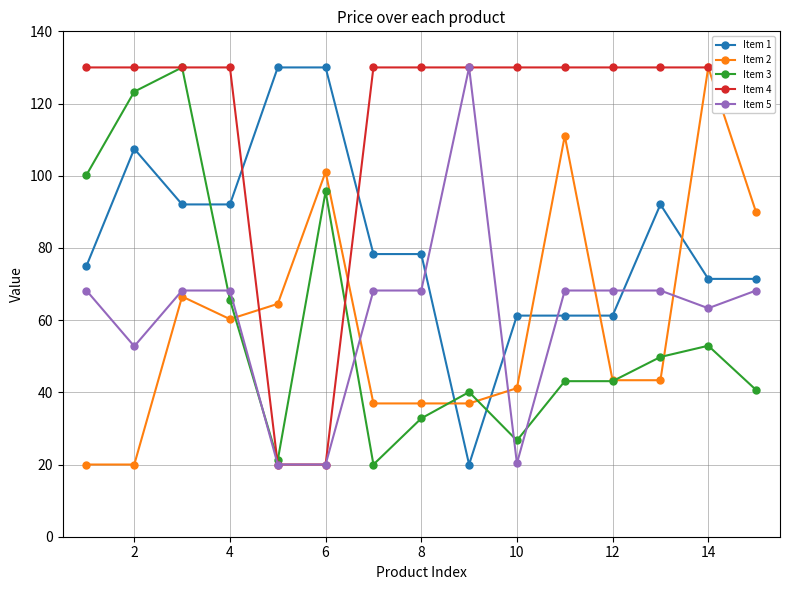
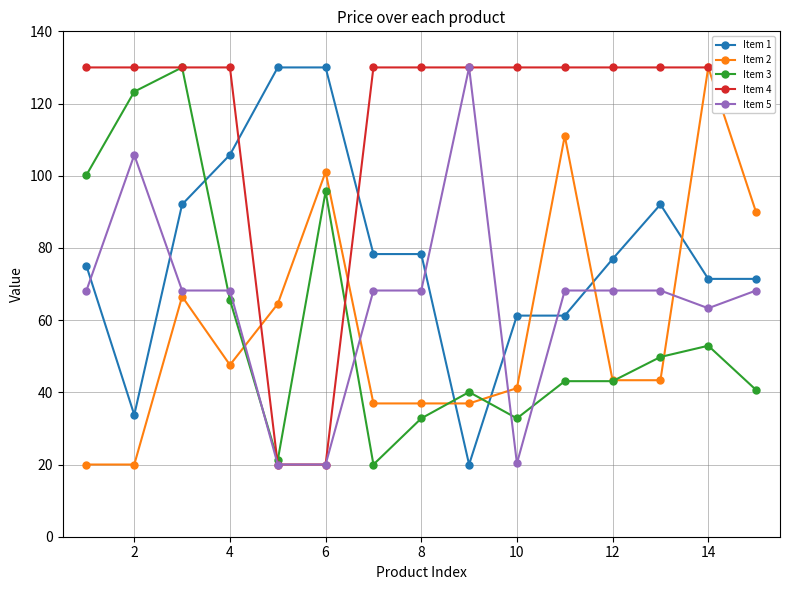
Item 1, 2: 107 -> 34
Item 5, 2: 53 -> 106
Item 1, 4: 92 -> 106
Item 2, 4: 60 -> 48
Item 3, 10: 27 -> 33
Item 1, 12: 61 -> 77
